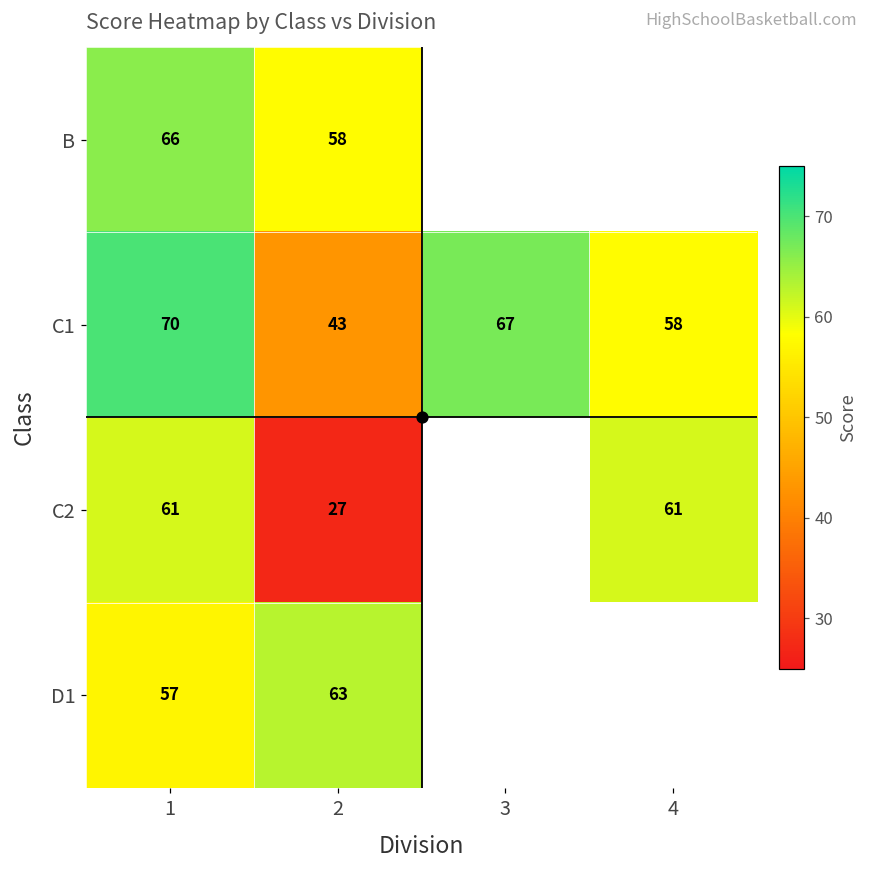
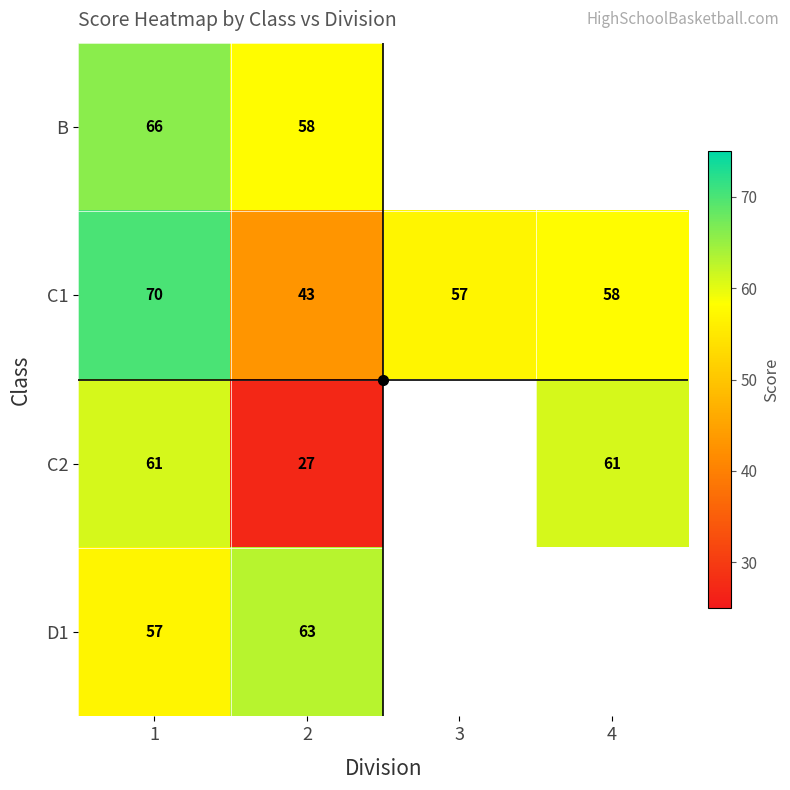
C1, 3: 67 -> 57
